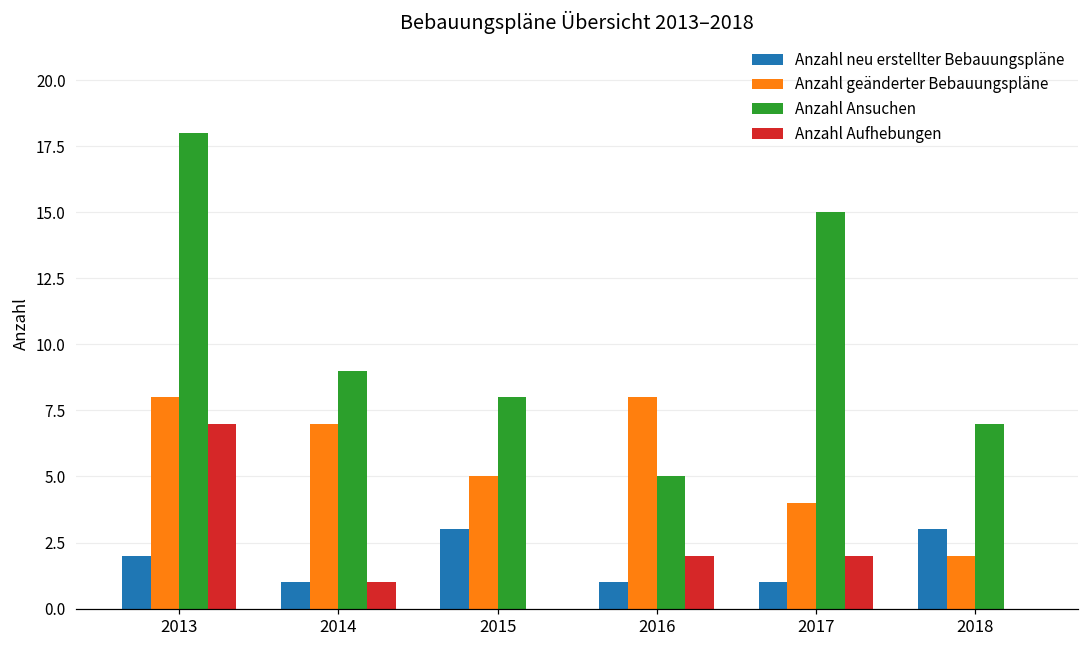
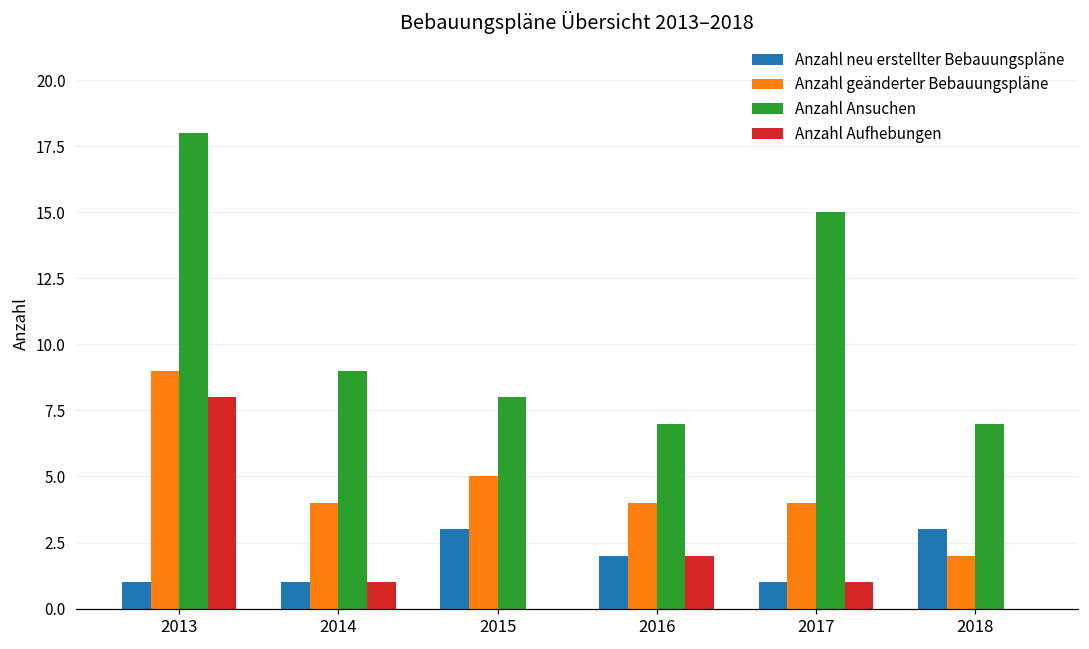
Anzahl neu erstellter Bebauungspläne, 2013: 2 -> 1
Anzahl geänderter Bebauungspläne, 2013: 8 -> 9
Anzahl Aufhebungen, 2013: 7 -> 8
Anzahl geänderter Bebauungspläne, 2014: 7 -> 4
Anzahl neu erstellter Bebauungspläne, 2016: 1 -> 2
Anzahl geänderter Bebauungspläne, 2016: 8 -> 4
Anzahl Ansuchen, 2016: 5 -> 7
Anzahl Aufhebungen, 2017: 2 -> 1
